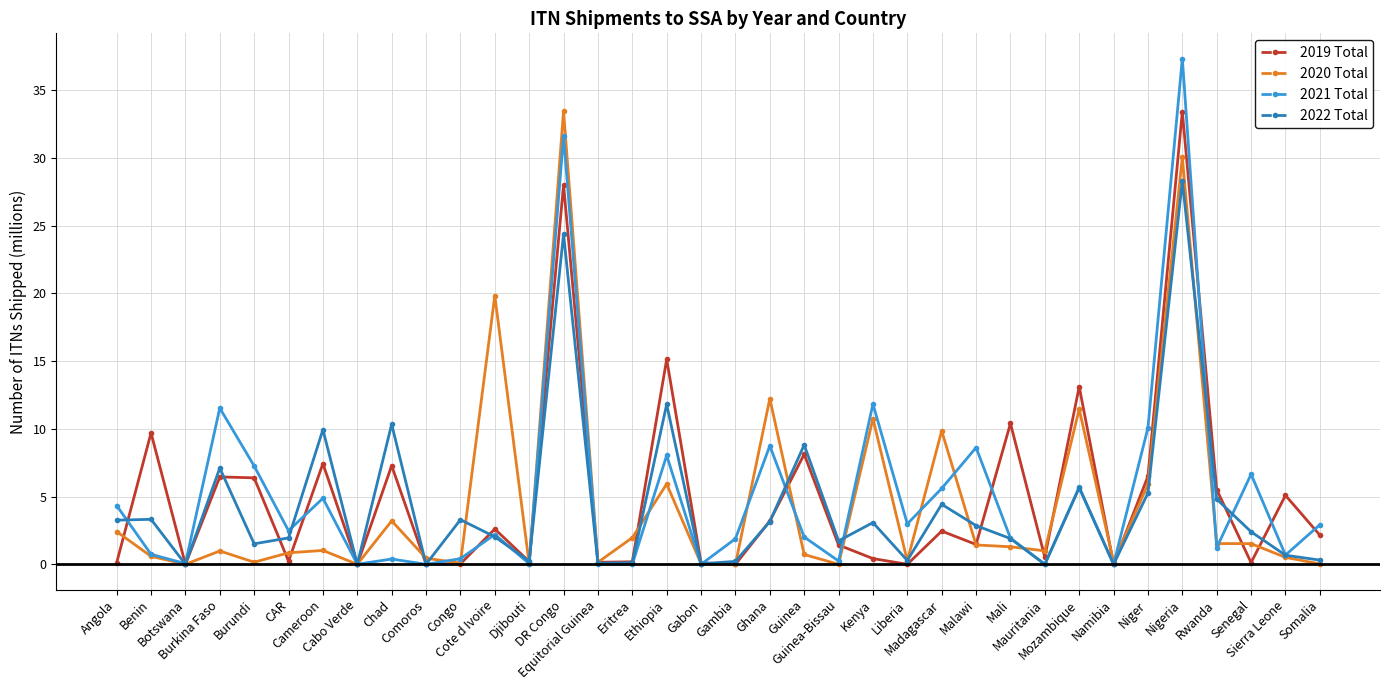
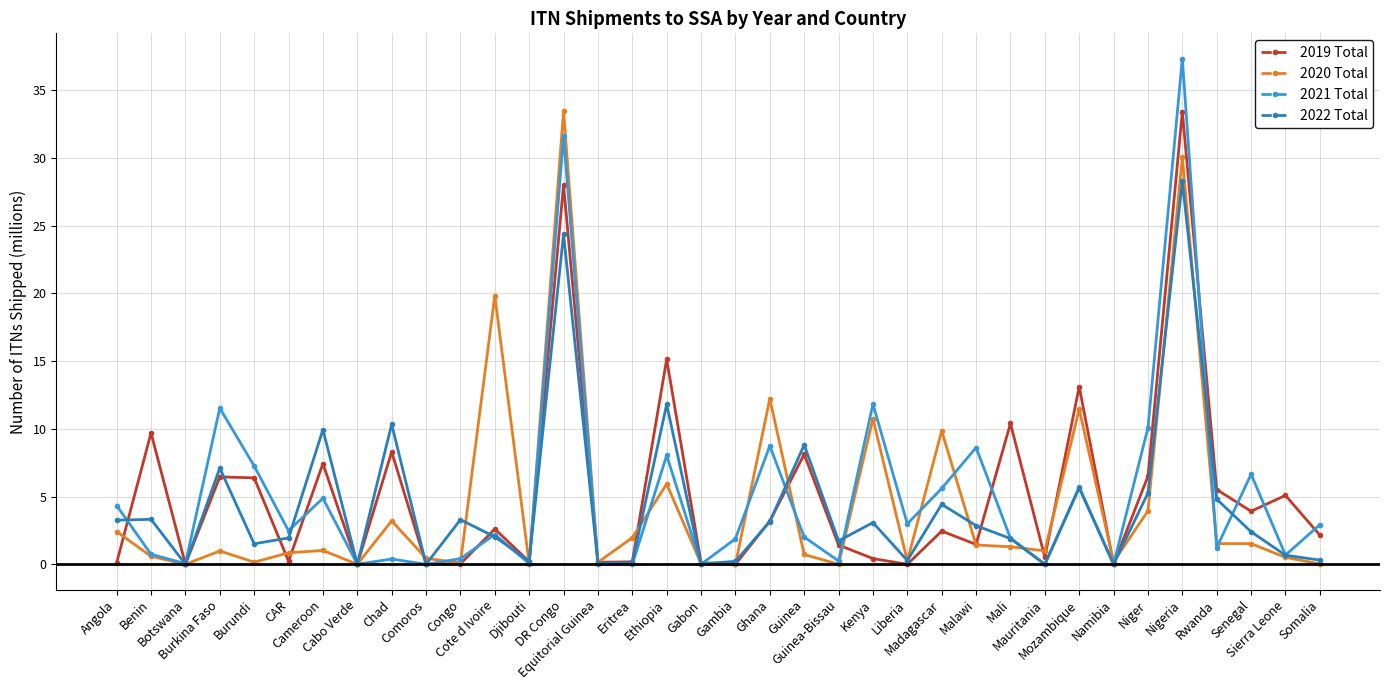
2019 Total, Chad: 7.3 -> 8.3
2020 Total, Niger: 5.9 -> 3.9
2019 Total, Senegal: 0.1 -> 3.9
